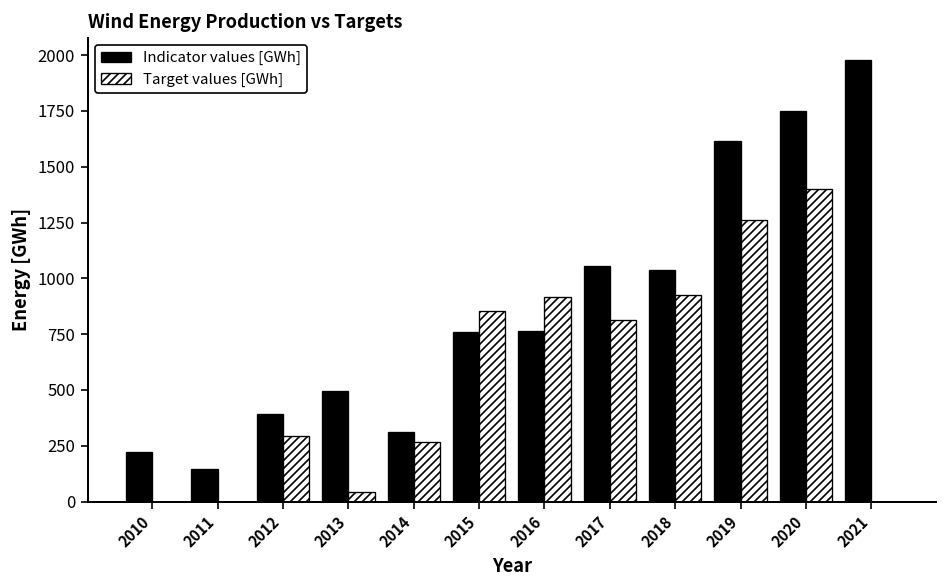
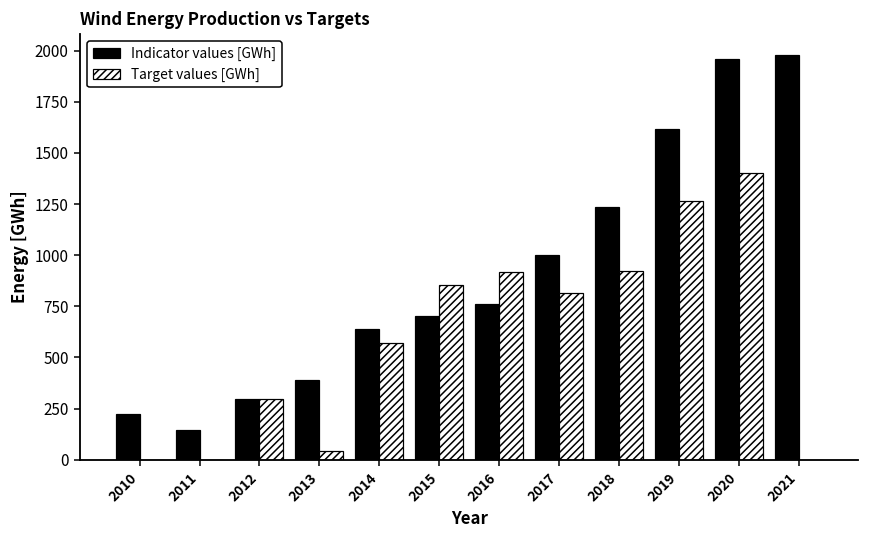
Indicator values [GWh], 2012: 390 -> 300
Indicator values [GWh], 2013: 490 -> 390
Indicator values [GWh], 2014: 310 -> 640
Target values [GWh], 2014: 270 -> 570
Indicator values [GWh], 2015: 760 -> 700
Indicator values [GWh], 2017: 1060 -> 1000
Indicator values [GWh], 2018: 1040 -> 1230
Indicator values [GWh], 2020: 1750 -> 1960
